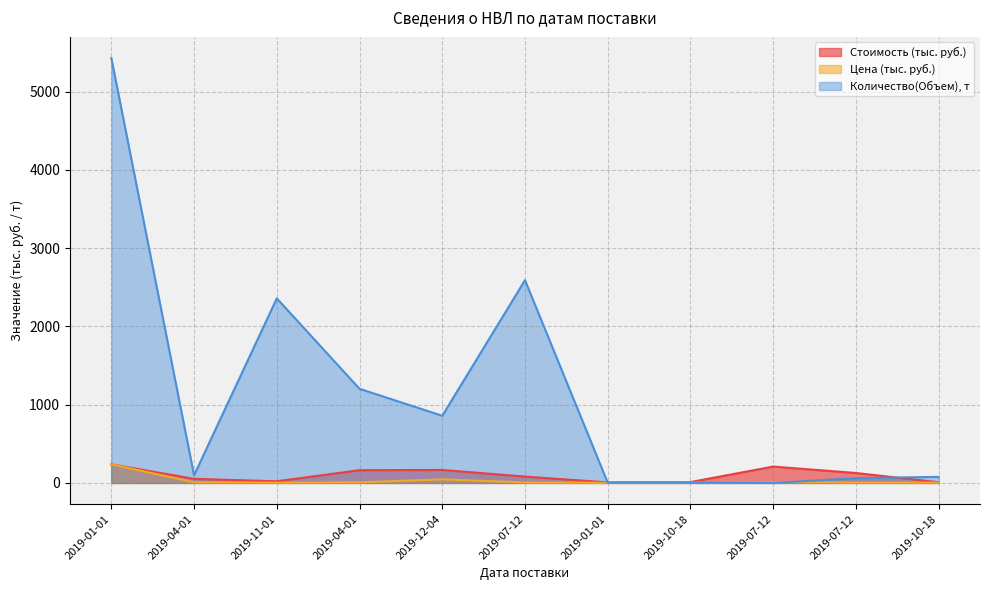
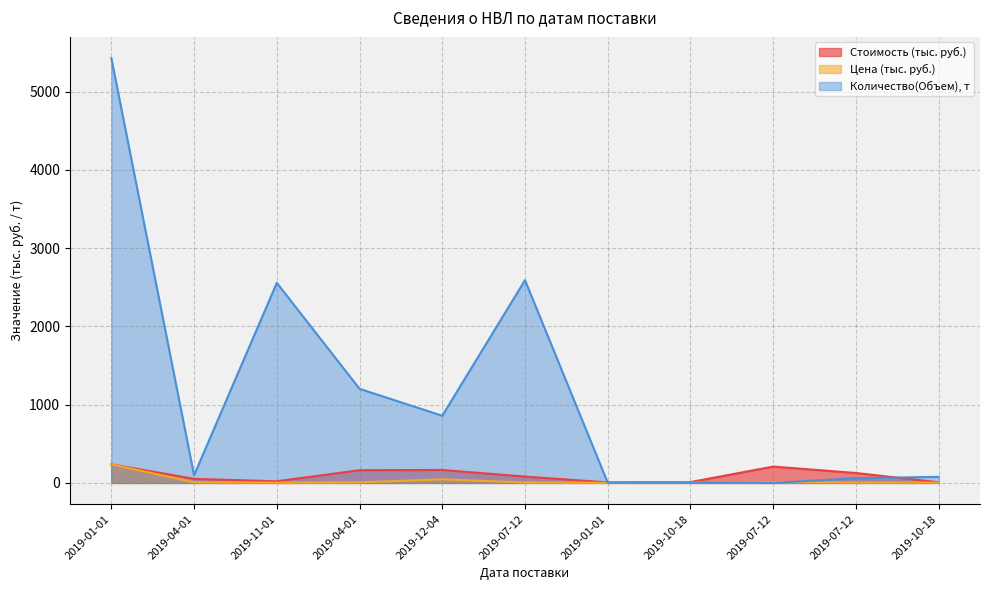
Количество(Объем), т, 2019-11-01: 2400 -> 2600
